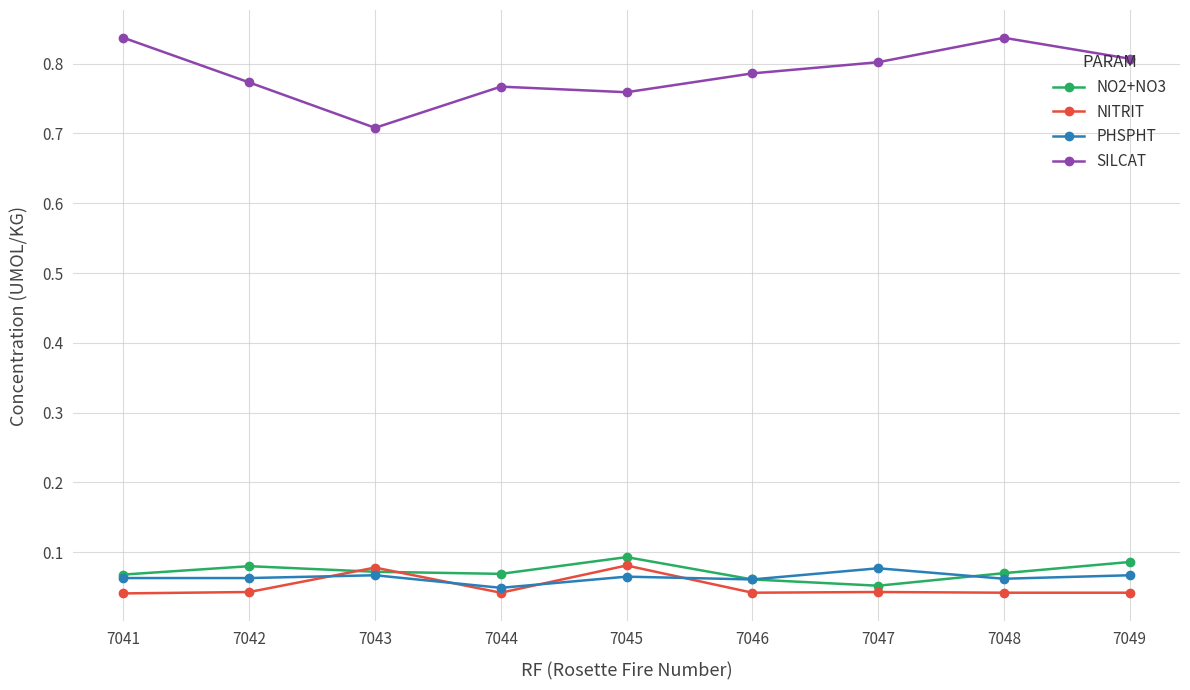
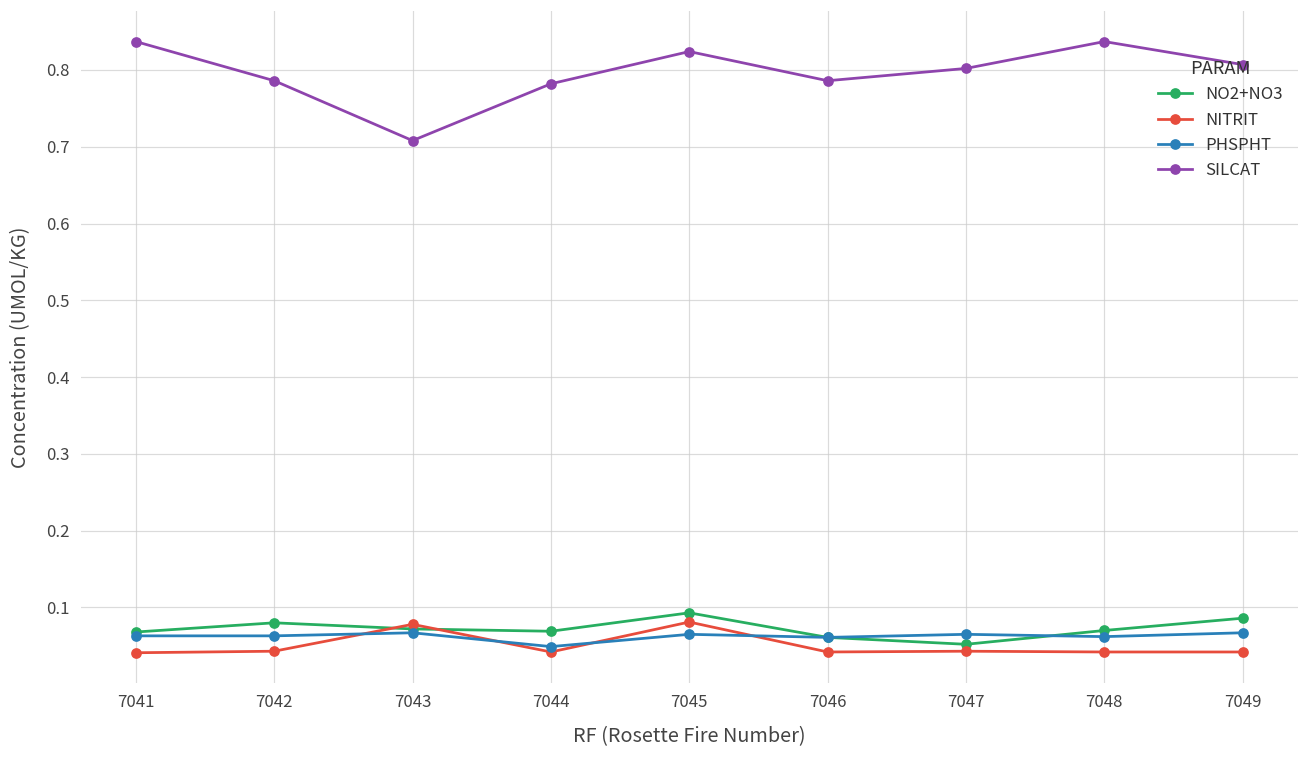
SILCAT, 7042: 0.77 -> 0.79
SILCAT, 7044: 0.77 -> 0.78
SILCAT, 7045: 0.76 -> 0.82
PHSPHT, 7047: 0.08 -> 0.07
